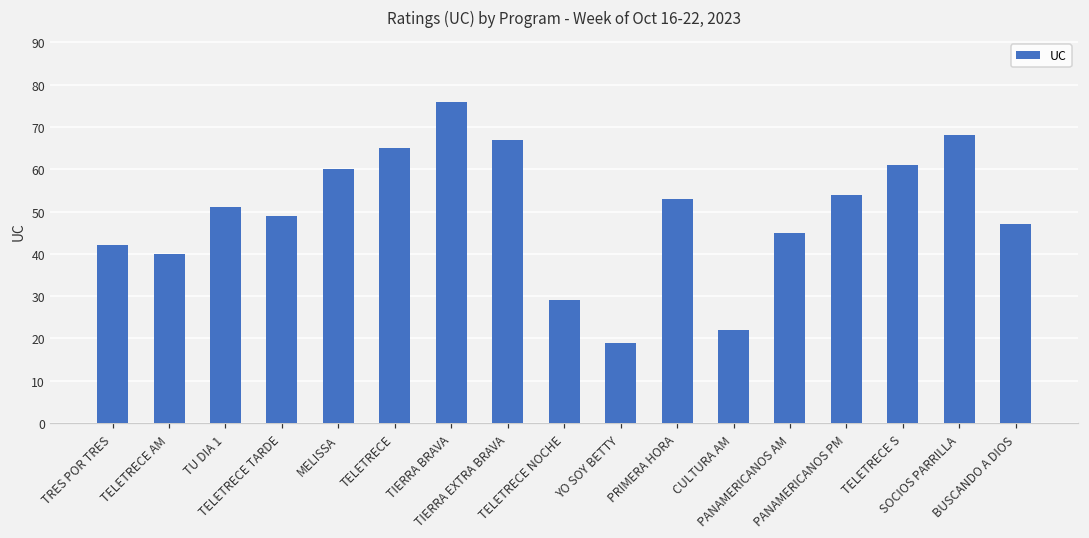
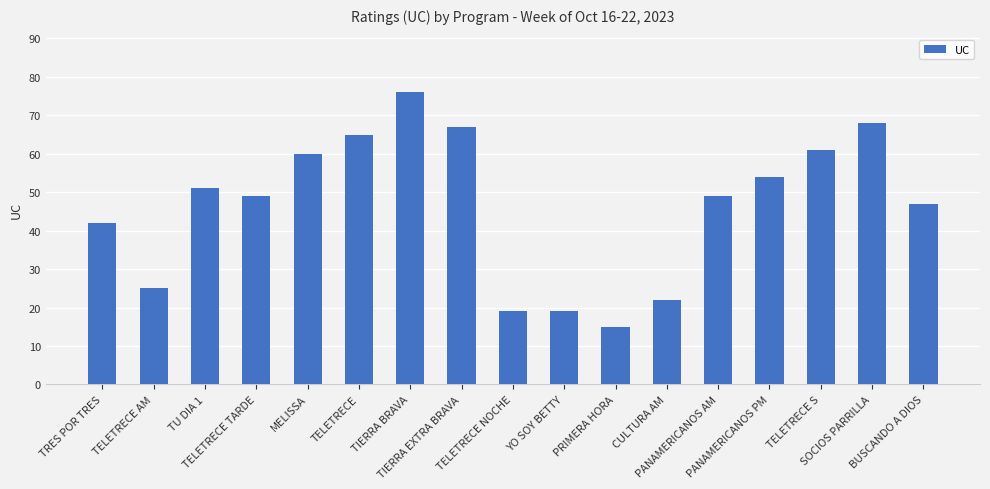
TELETRECE AM: 40 -> 25
TELETRECE NOCHE: 29 -> 19
PRIMERA HORA: 53 -> 15
PANAMERICANOS AM: 45 -> 49
